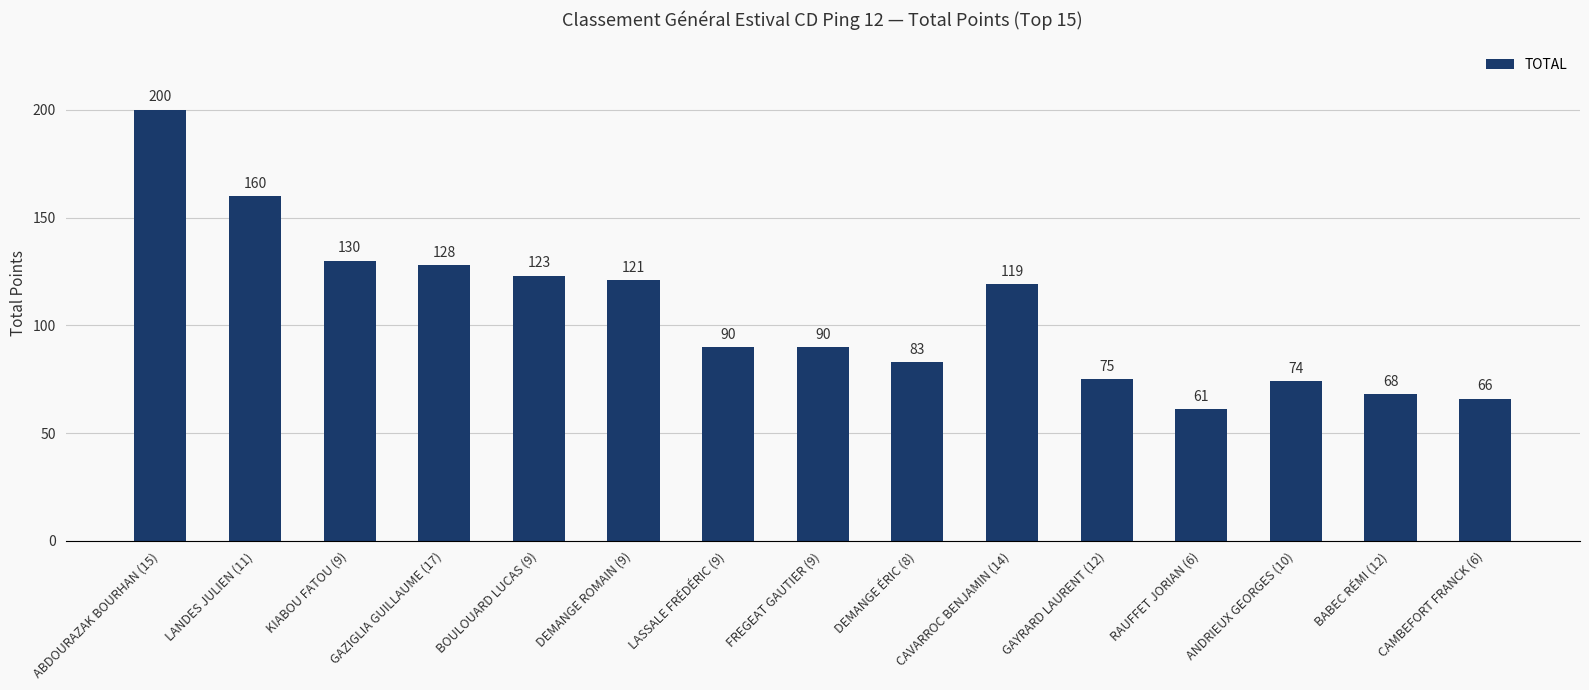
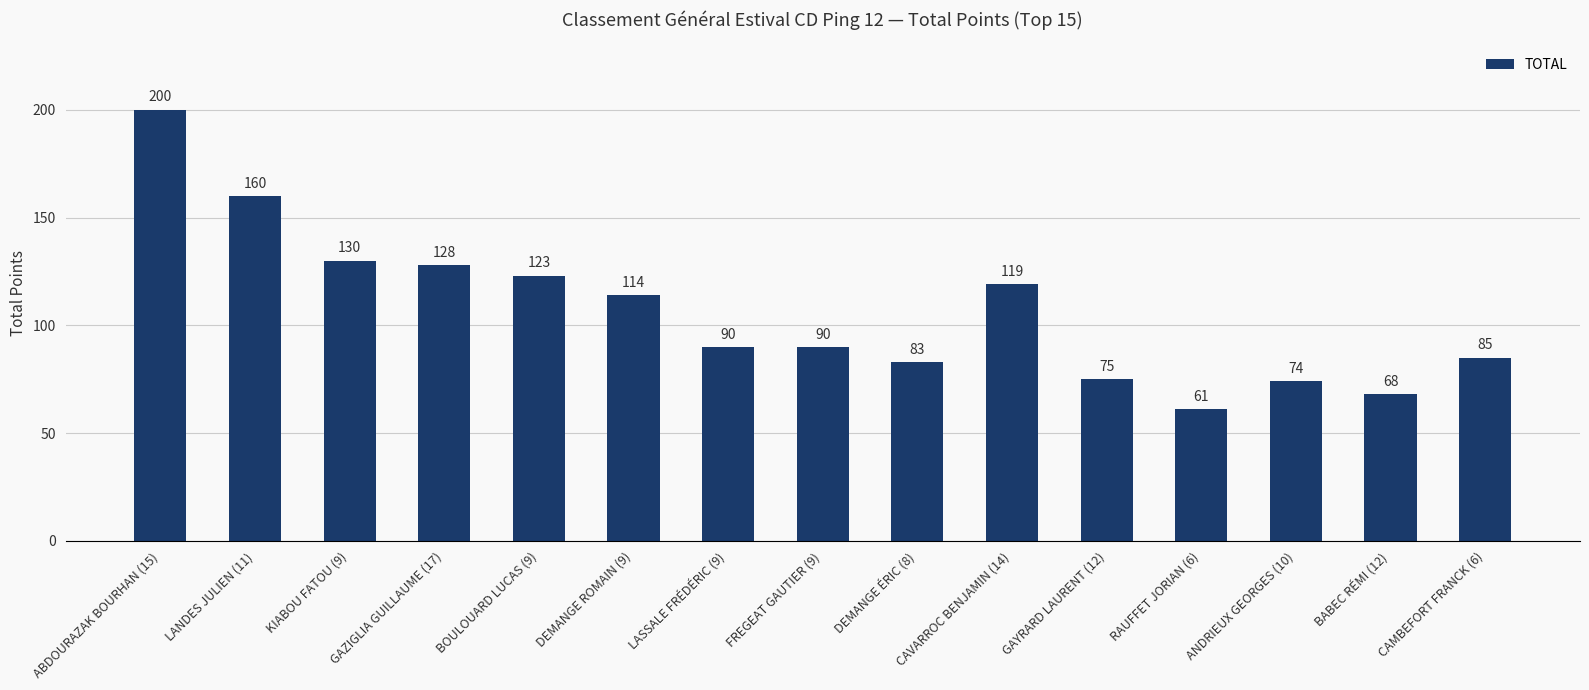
DEMANGE ROMAIN (9): 121 -> 114
CAMBEFORT FRANCK (6): 66 -> 85
